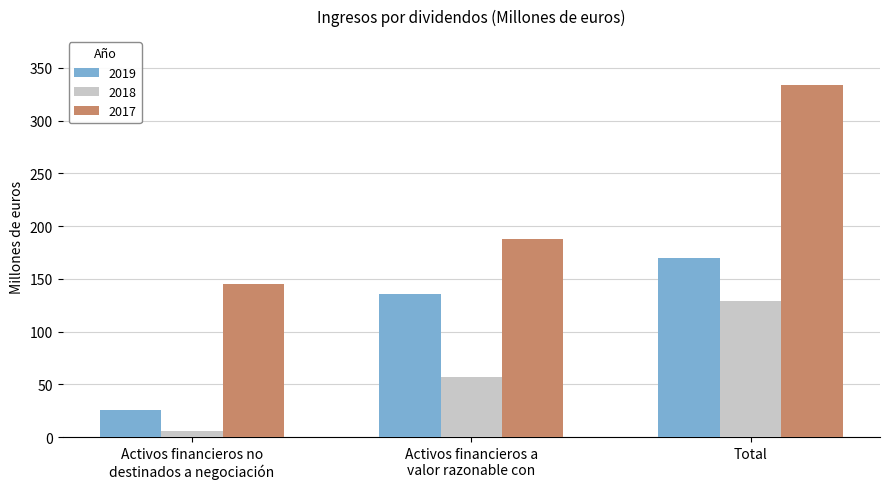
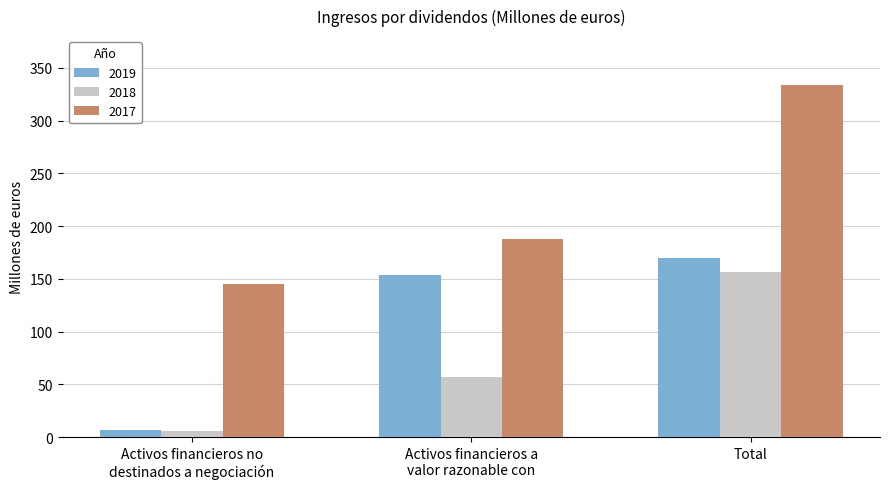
2019, Activos financieros no destinados a negociación: 26 -> 7
2019, Activos financieros a valor razonable con: 136 -> 154
2018, Total: 129 -> 157
